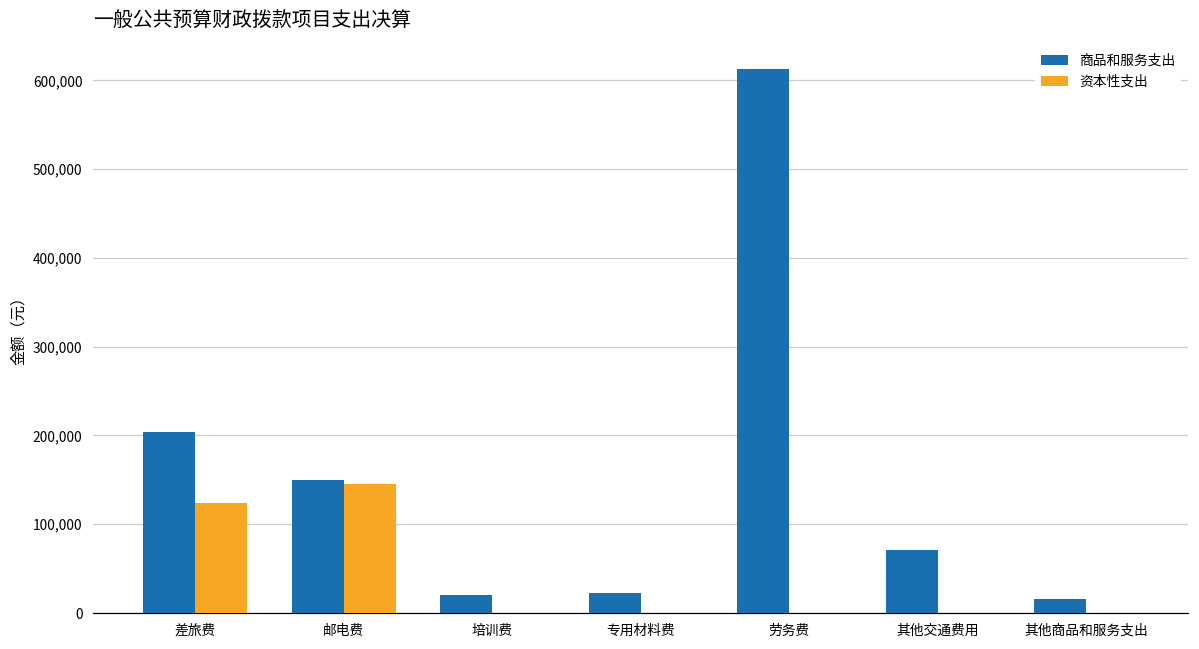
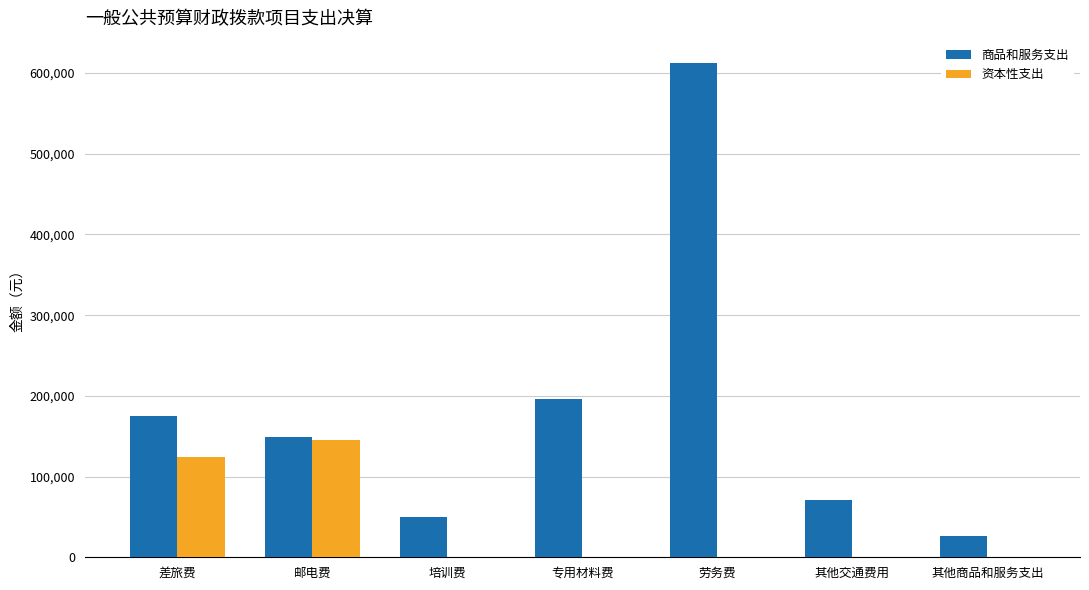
商品和服务支出, 差旅费: 200,000 -> 170,000
商品和服务支出, 培训费: 20,000 -> 50,000
商品和服务支出, 专用材料费: 20,000 -> 200,000
商品和服务支出, 其他商品和服务支出: 20,000 -> 30,000
